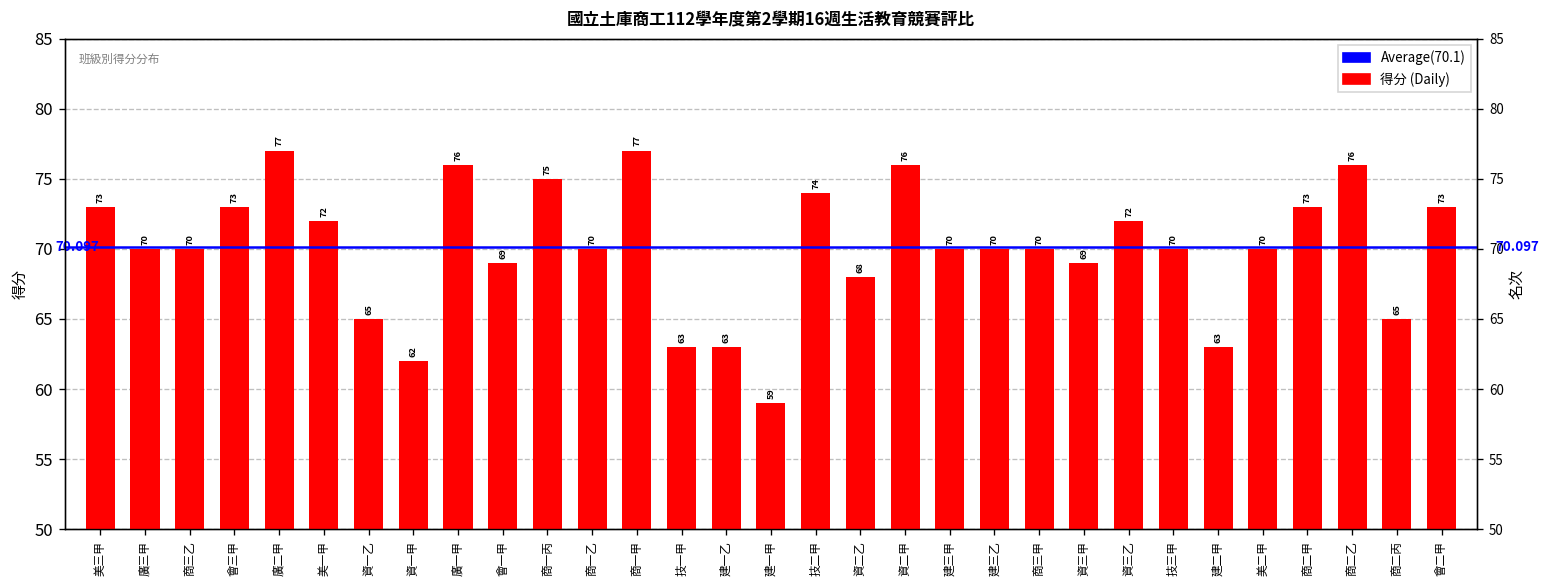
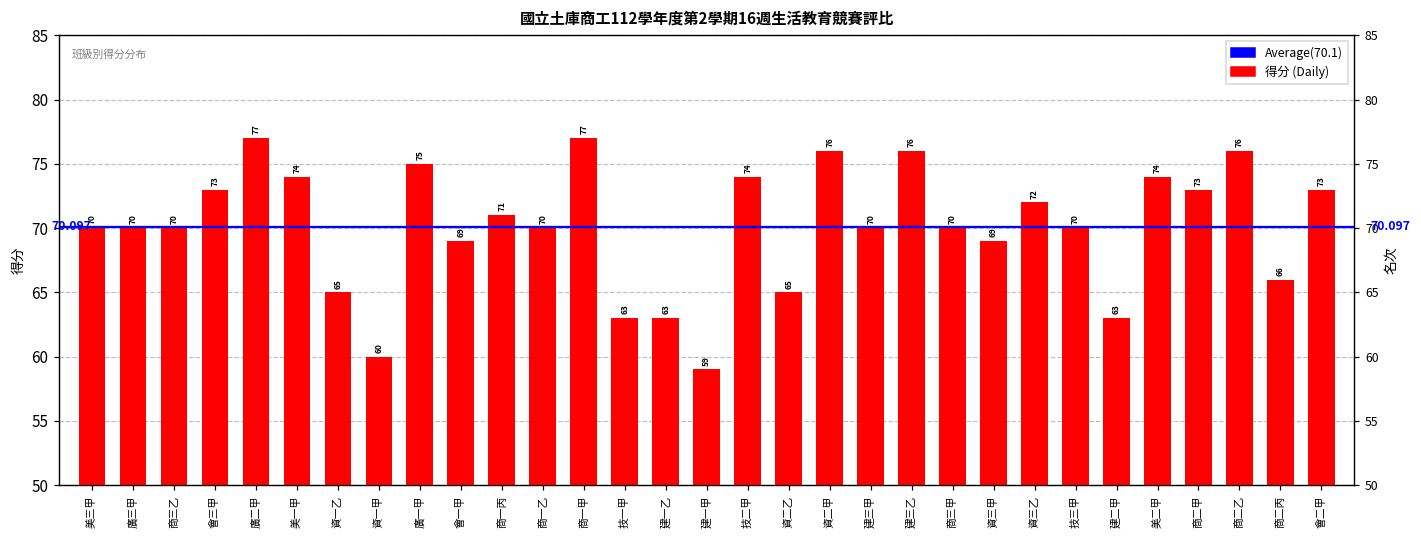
美三甲: 73 -> 70
美一甲: 72 -> 74
資一甲: 62 -> 60
廣一甲: 76 -> 75
商一丙: 75 -> 71
資二乙: 68 -> 65
建三乙: 70 -> 76
美二甲: 70 -> 74
商二丙: 65 -> 66
